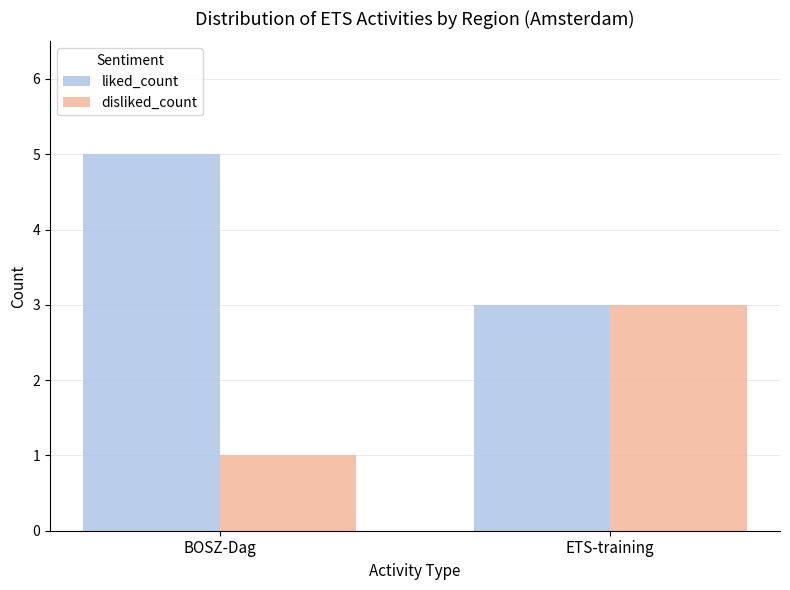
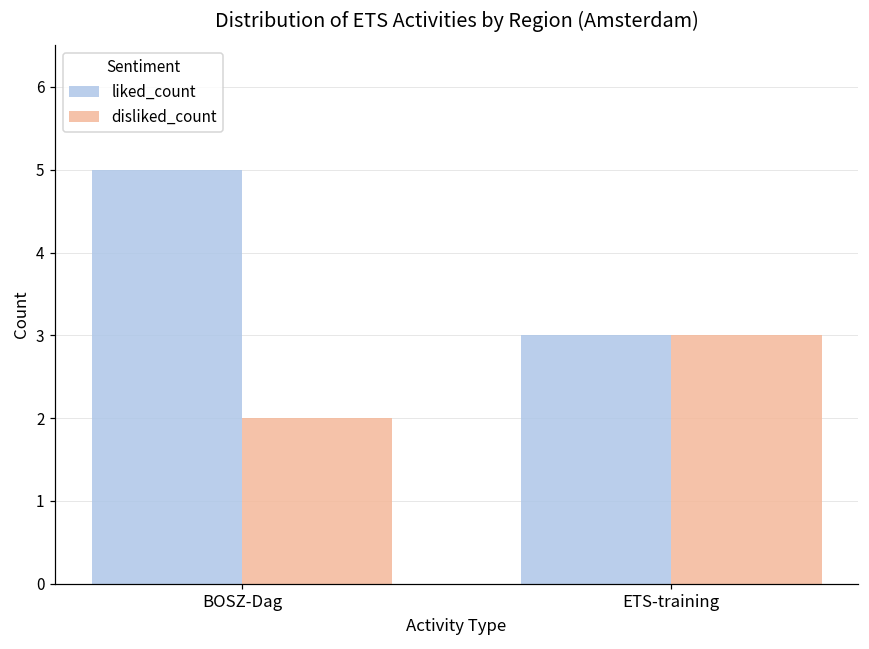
disliked_count, BOSZ-Dag: 1 -> 2
